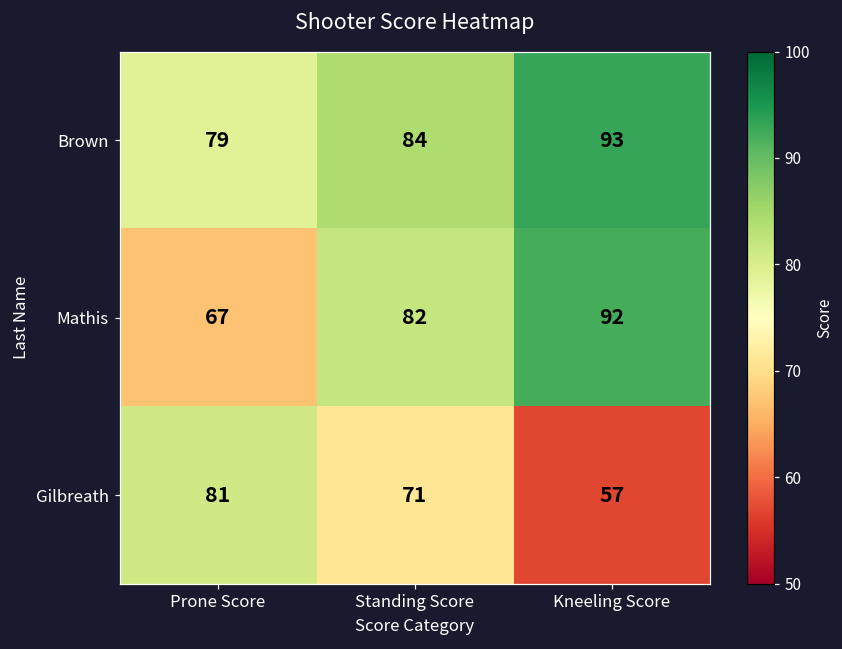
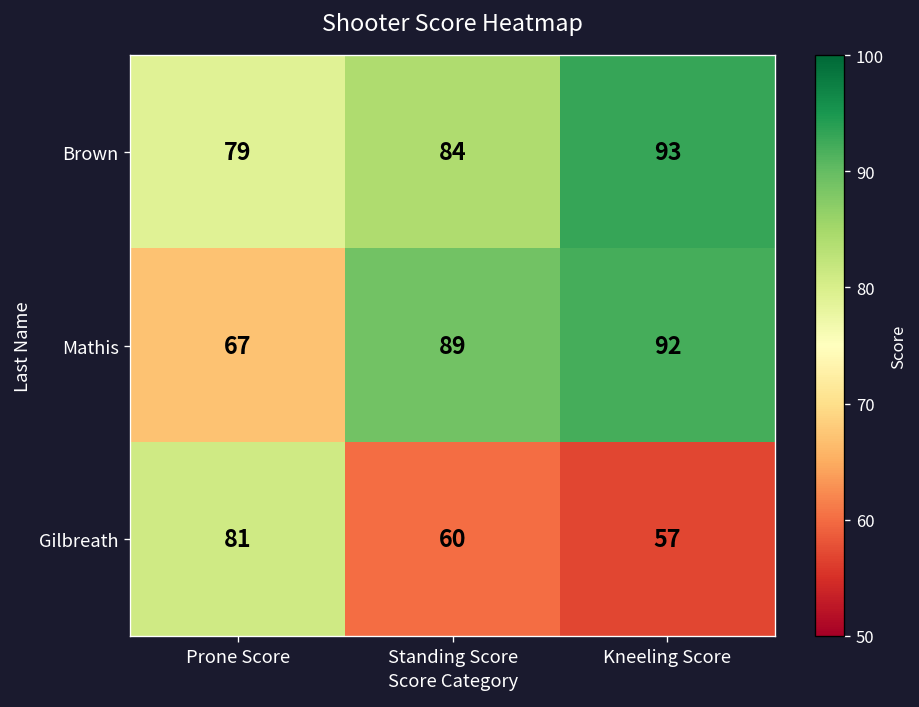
Mathis, Standing Score: 82 -> 89
Gilbreath, Standing Score: 71 -> 60
